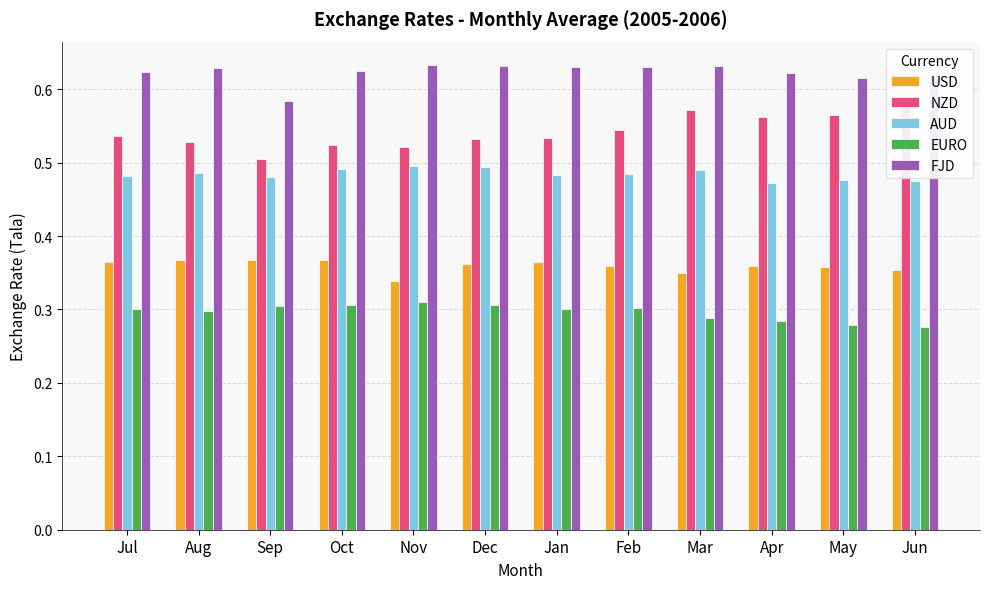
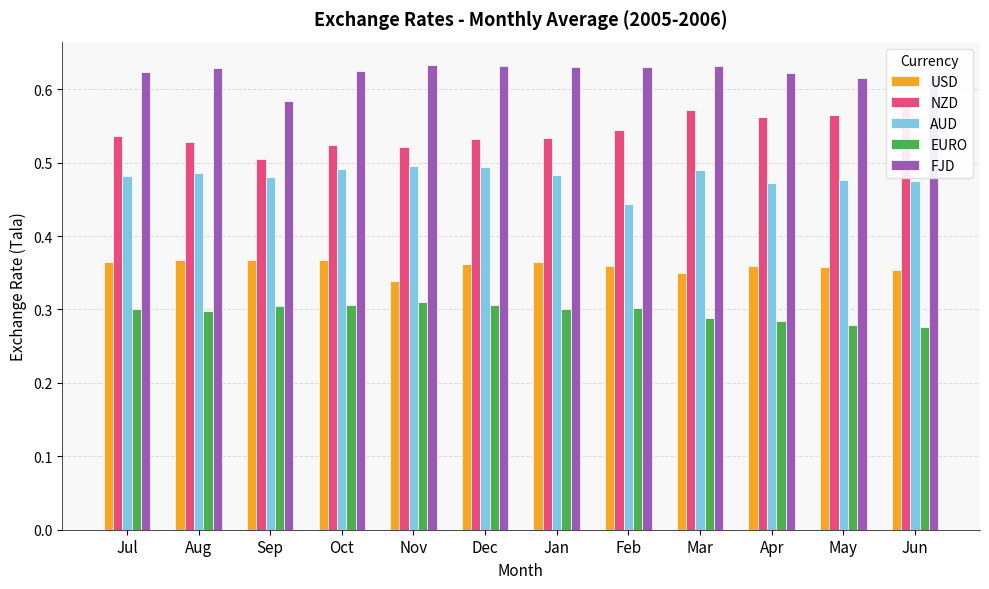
AUD, Feb: 0.49 -> 0.44
